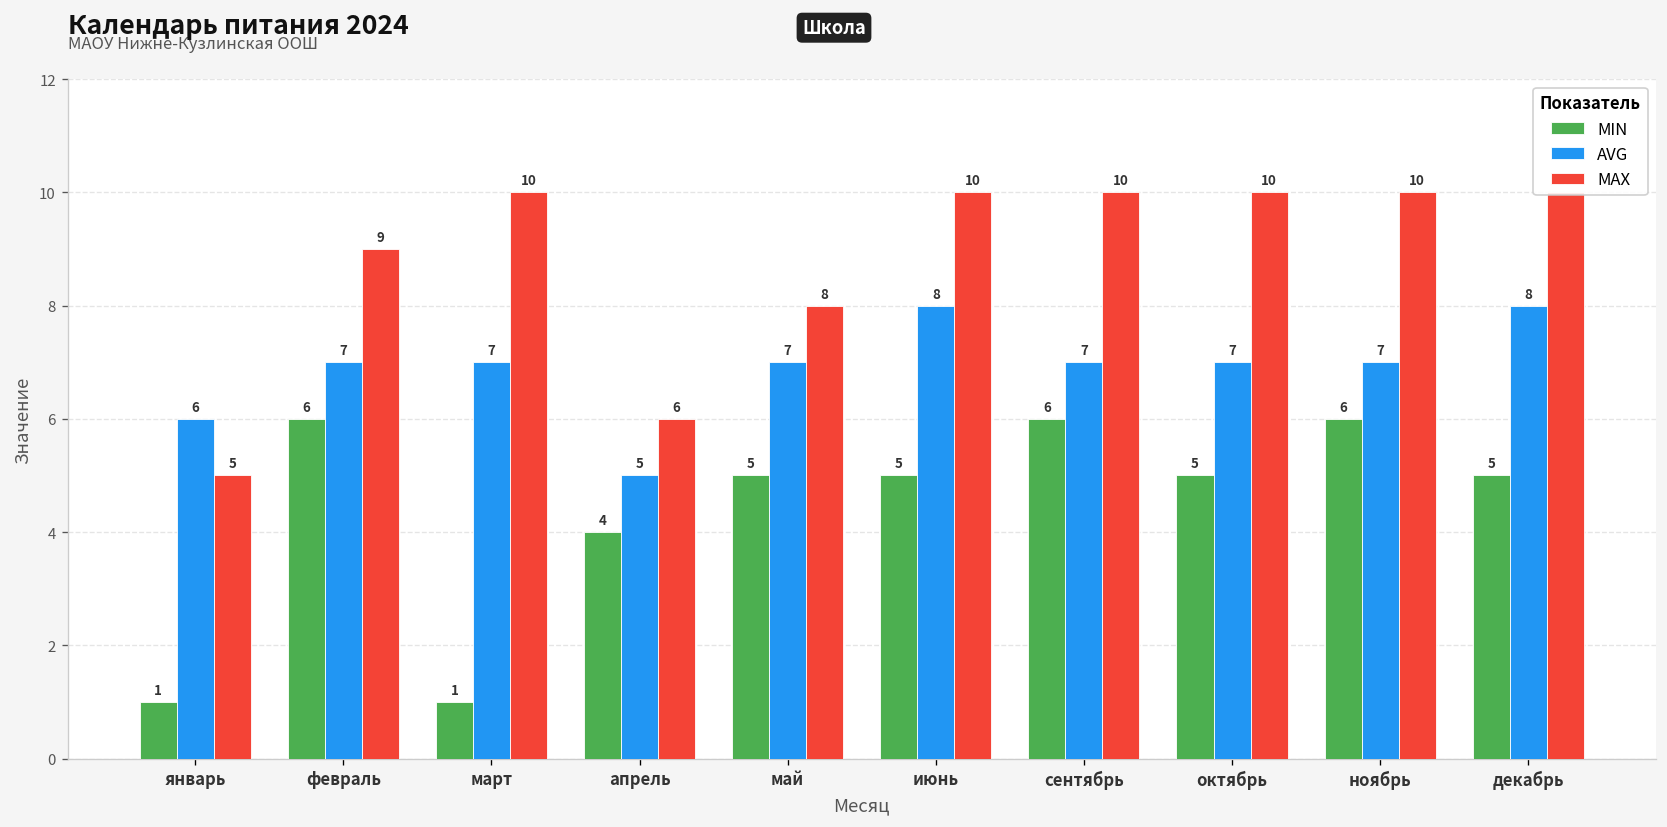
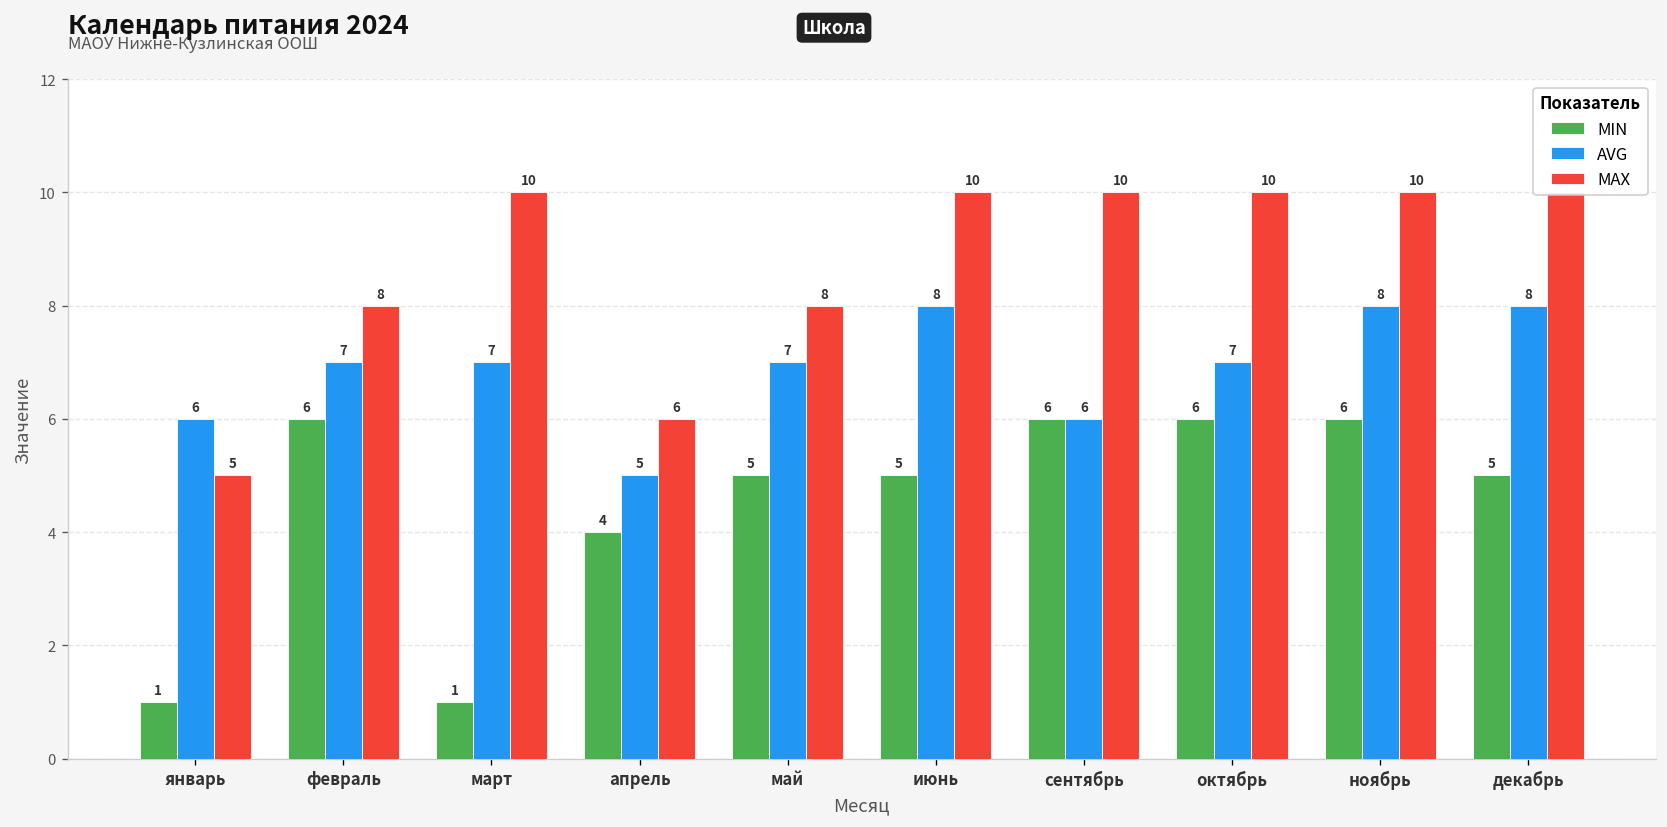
MAX, февраль: 9 -> 8
AVG, сентябрь: 7 -> 6
MIN, октябрь: 5 -> 6
AVG, ноябрь: 7 -> 8
